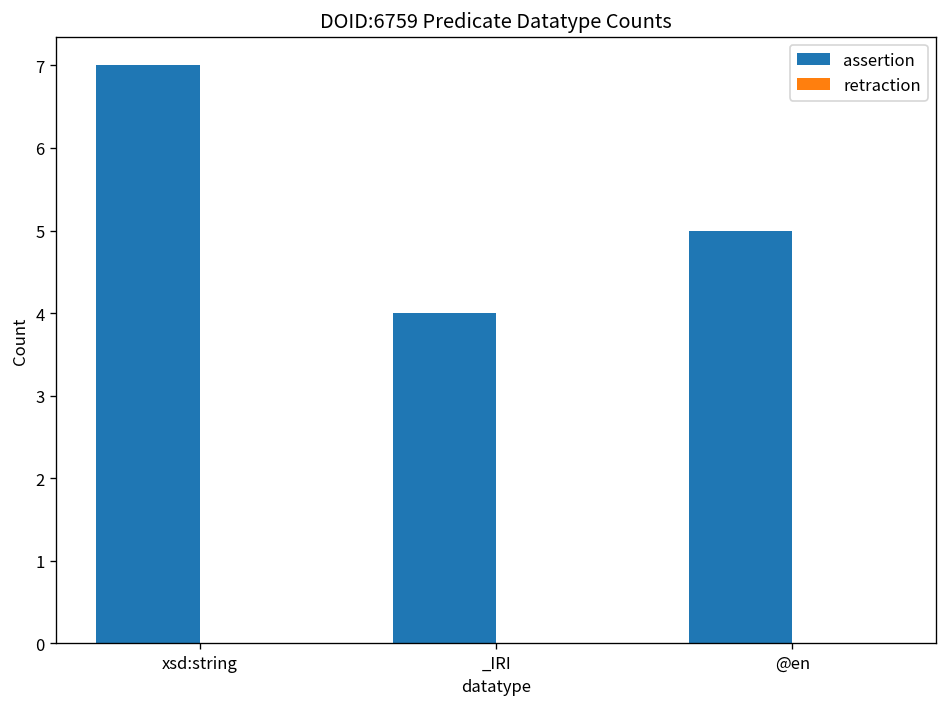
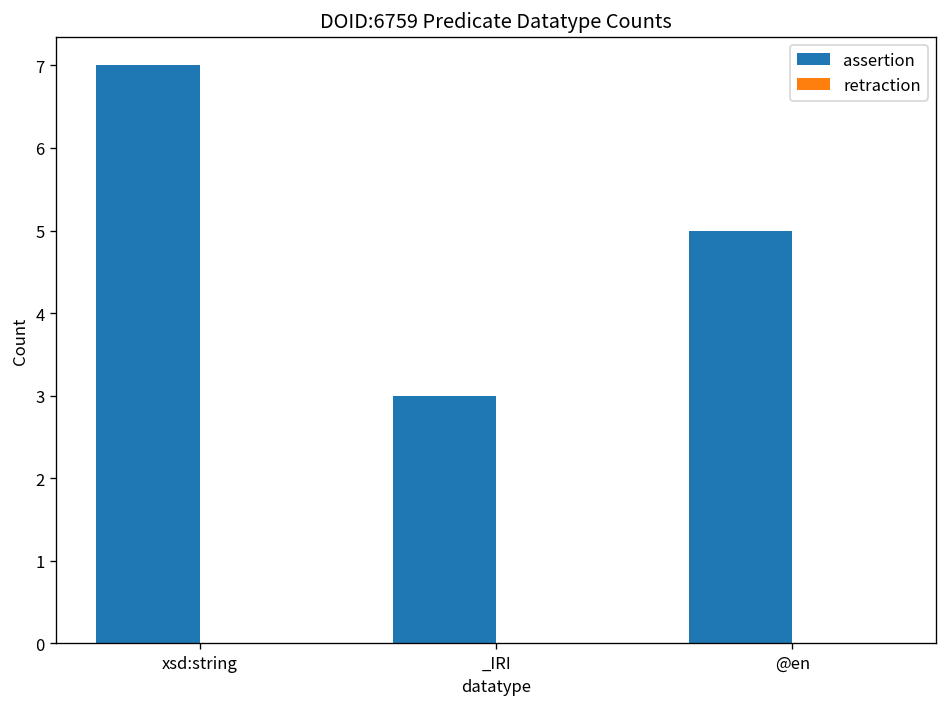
assertion, _IRI: 4 -> 3
